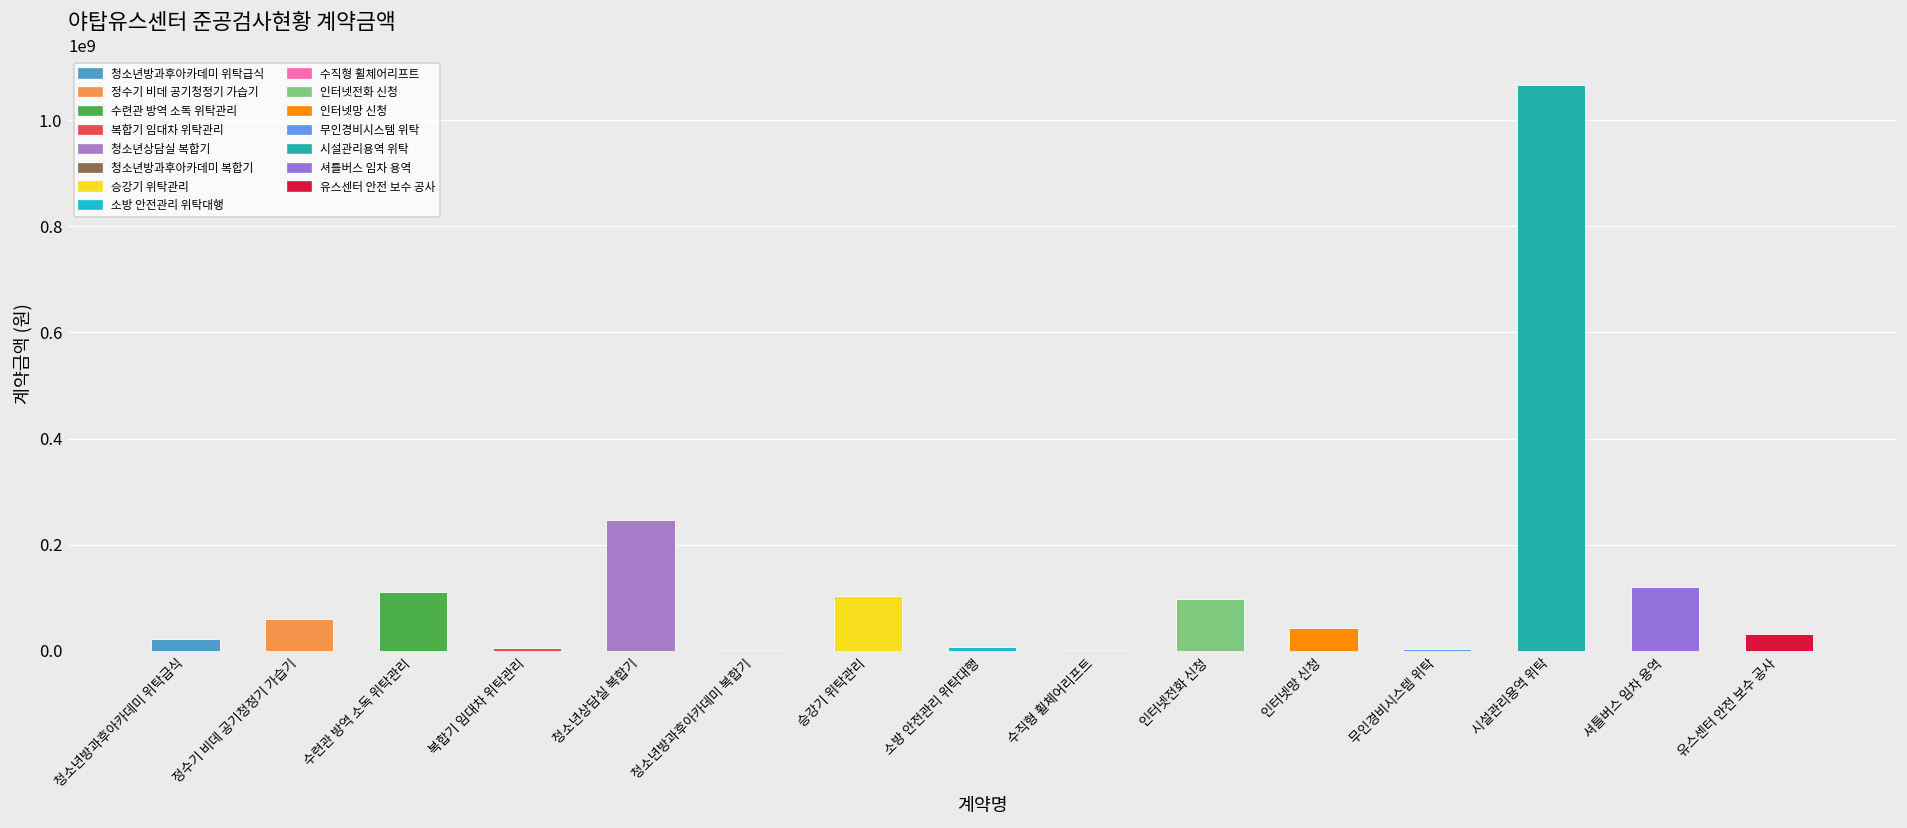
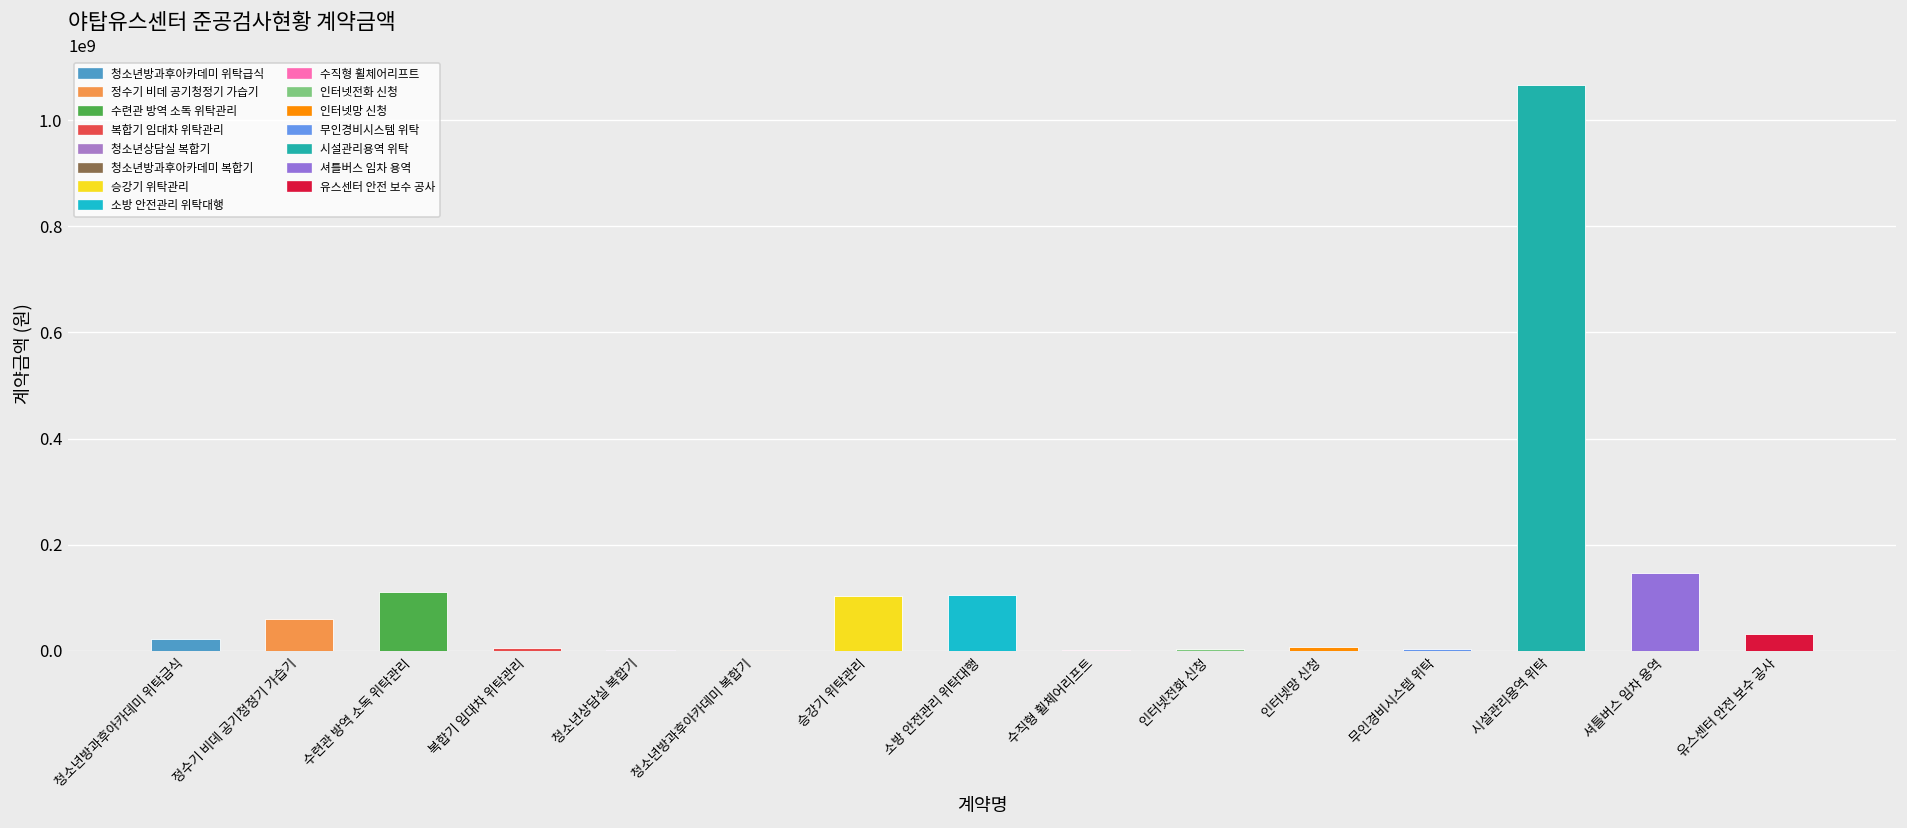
청소년상담실 복합기: 250000000 -> 0
소방 안전관리 위탁대행: 10000000 -> 110000000
인터넷전화 신청: 100000000 -> 0
인터넷망 신청: 40000000 -> 10000000
셔틀버스 임차 용역: 120000000 -> 150000000
